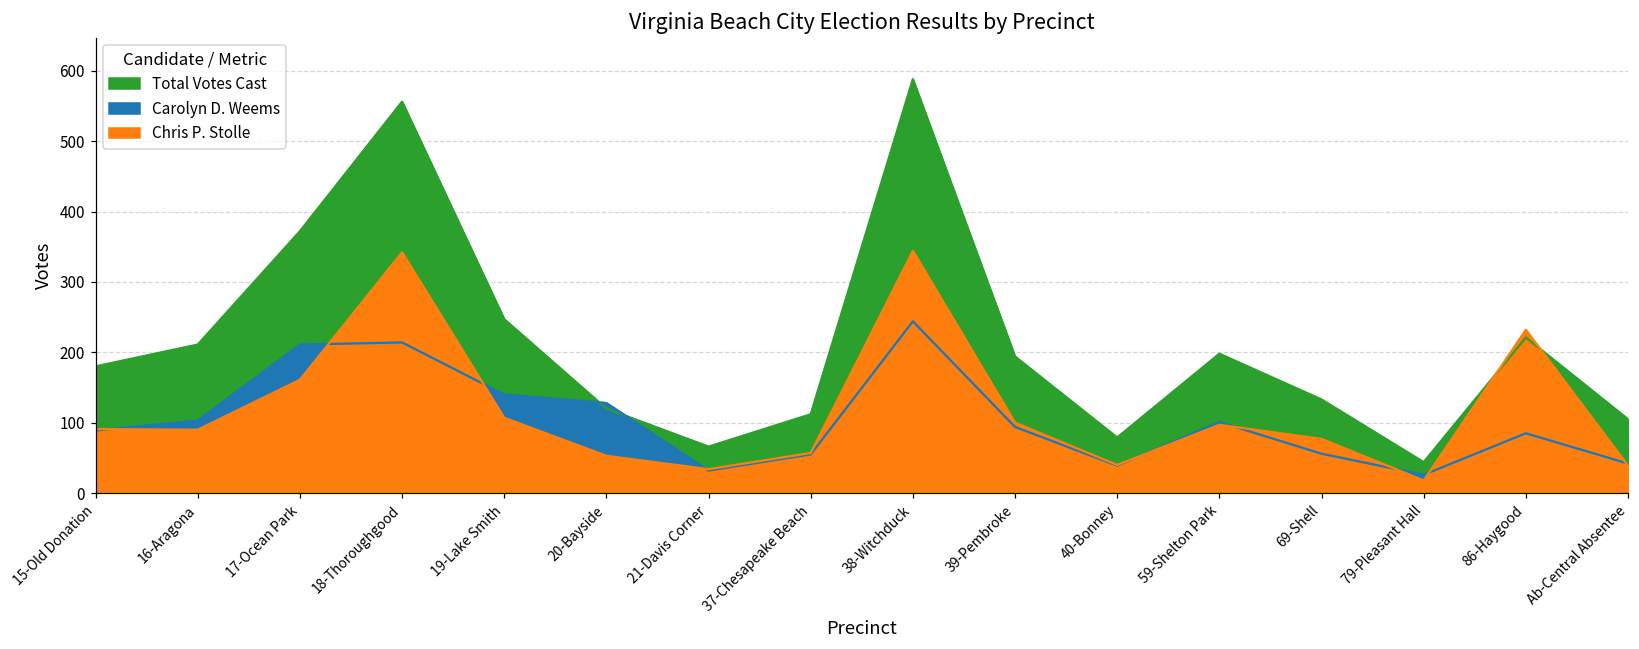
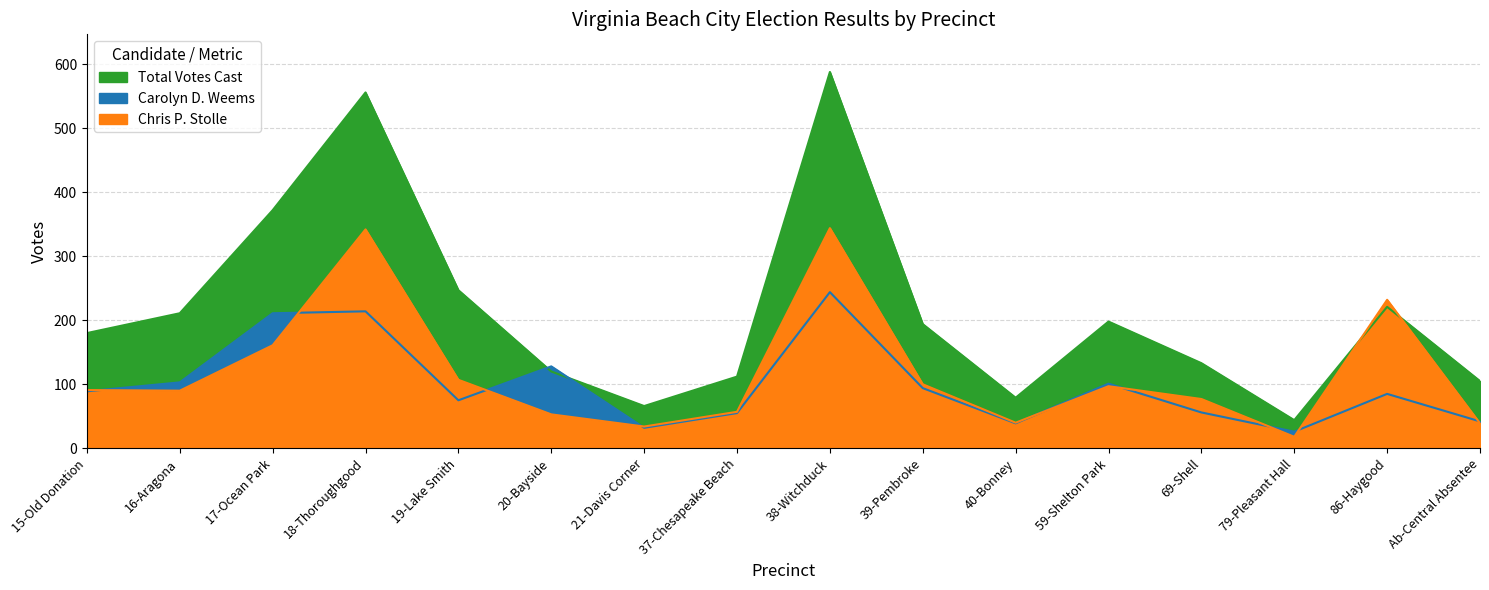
Carolyn D. Weems, 19-Lake Smith: 140 -> 80
